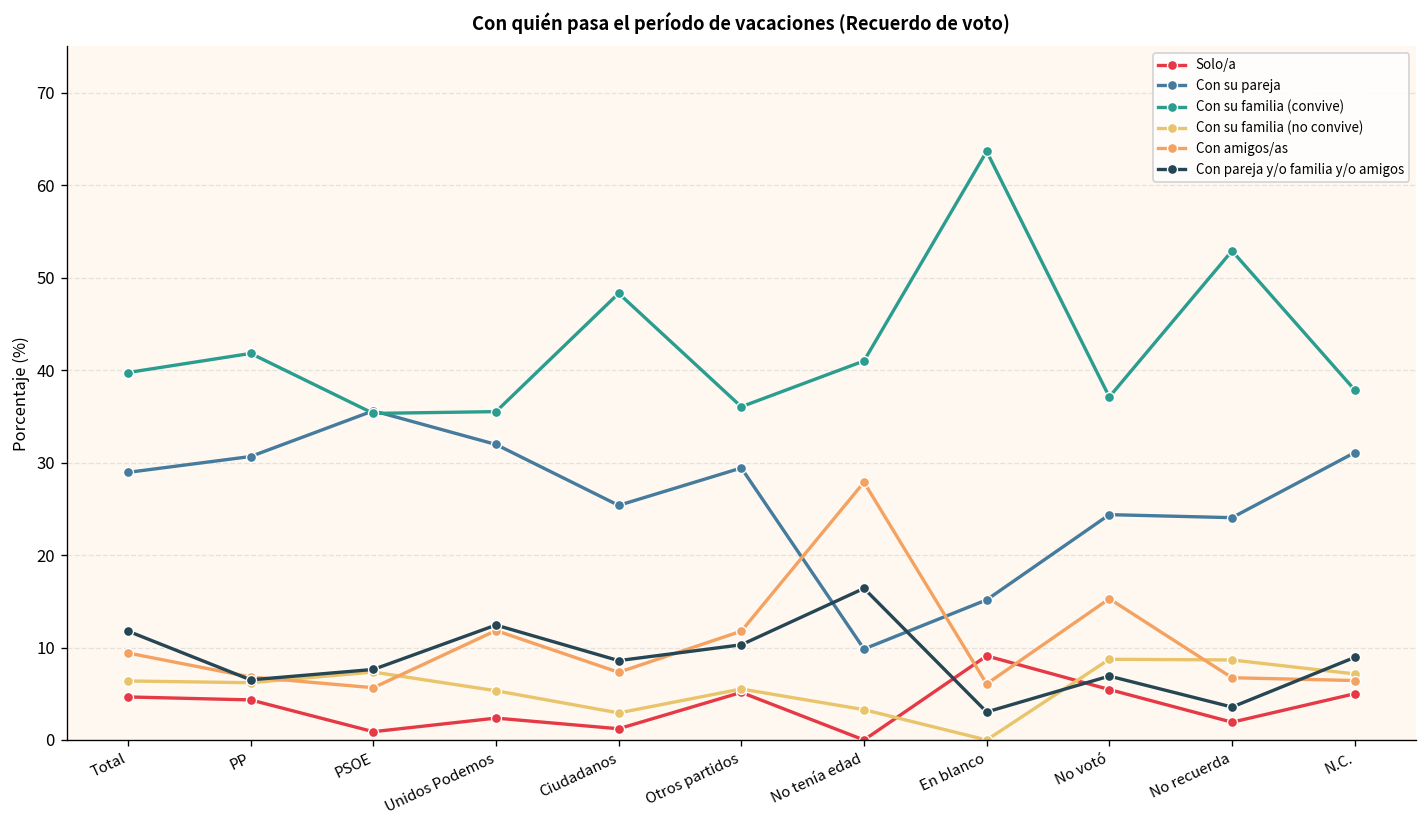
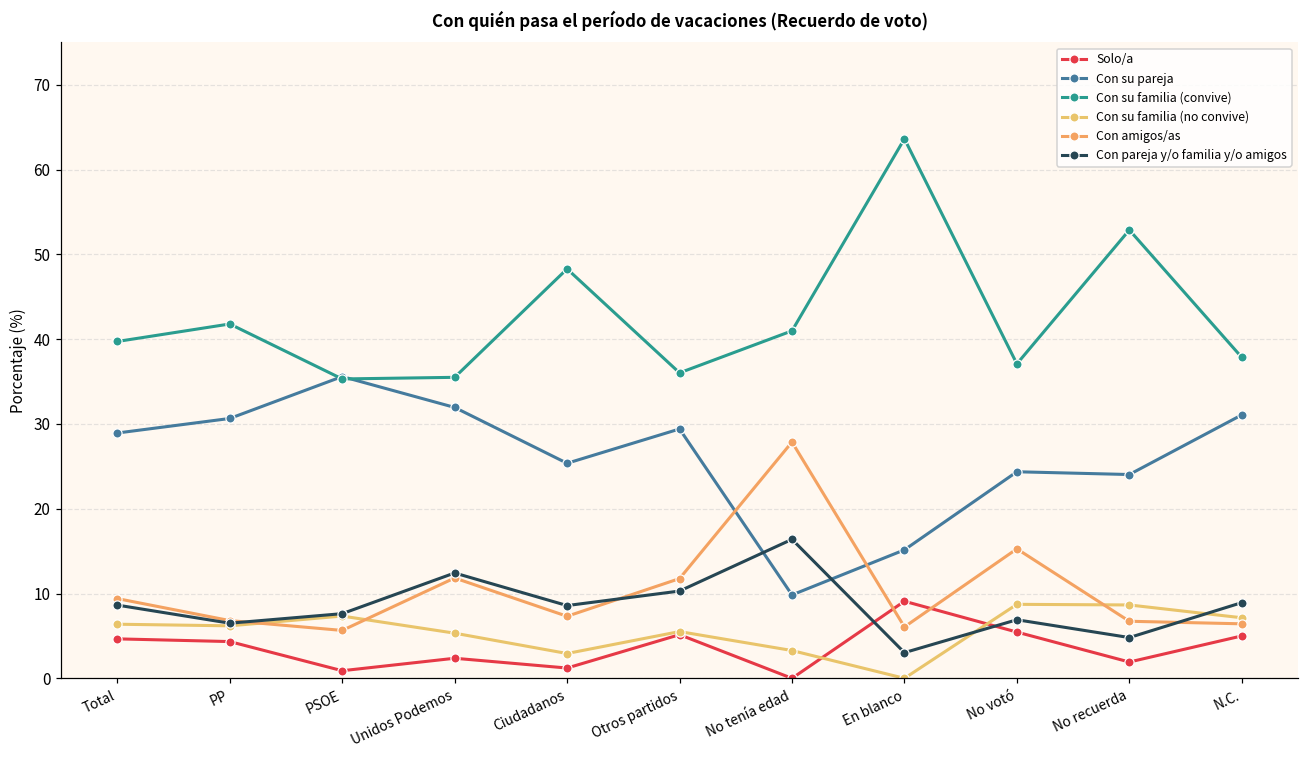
Con pareja y/o familia y/o amigos, Total: 12 -> 9
Con pareja y/o familia y/o amigos, No recuerda: 4 -> 5
